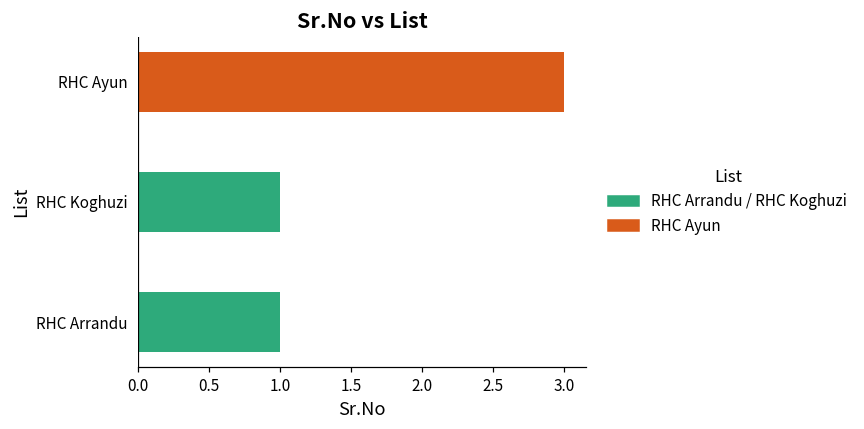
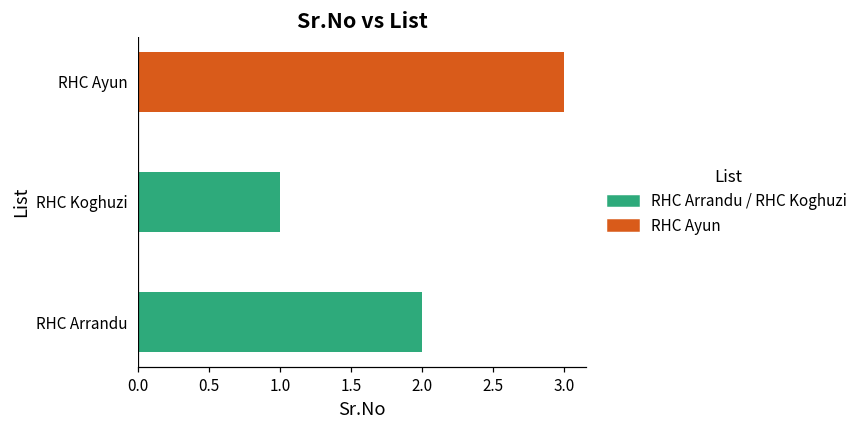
RHC Arrandu: 1 -> 2
